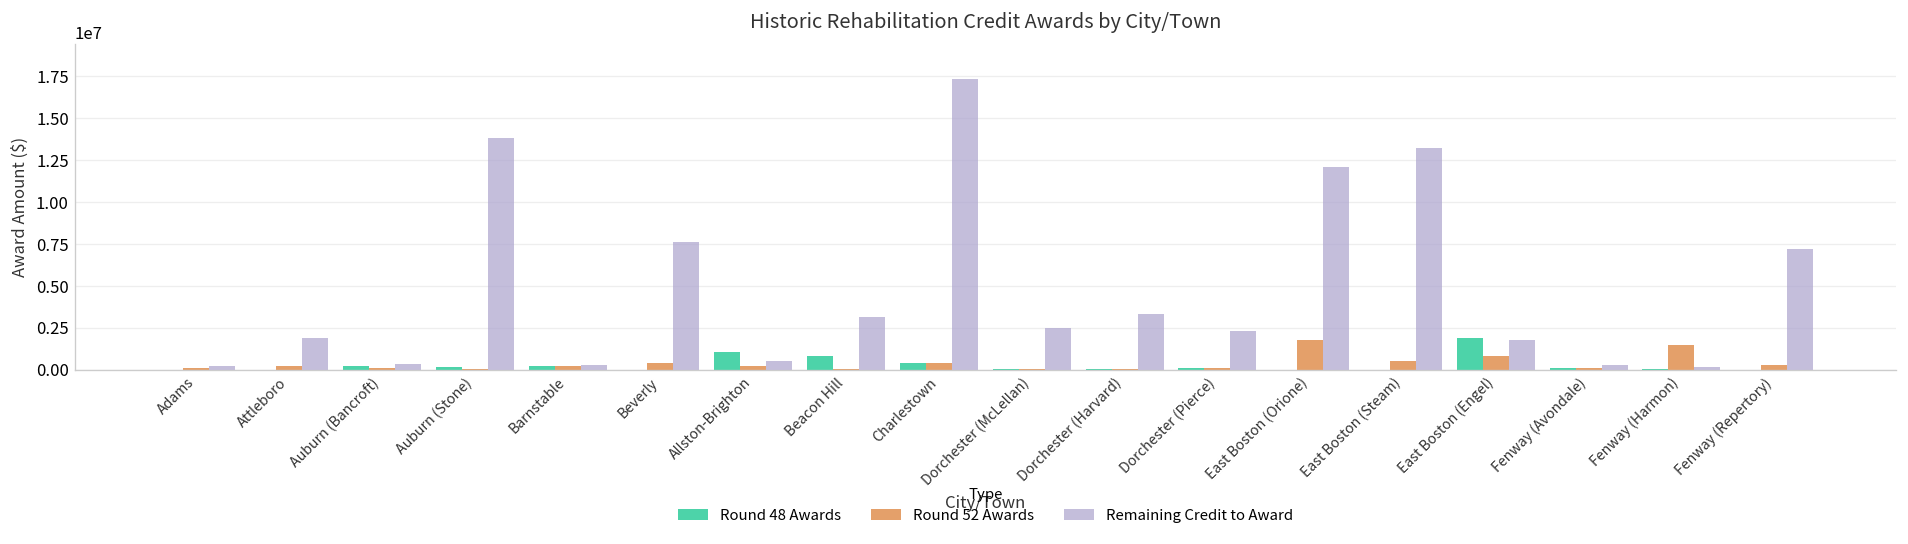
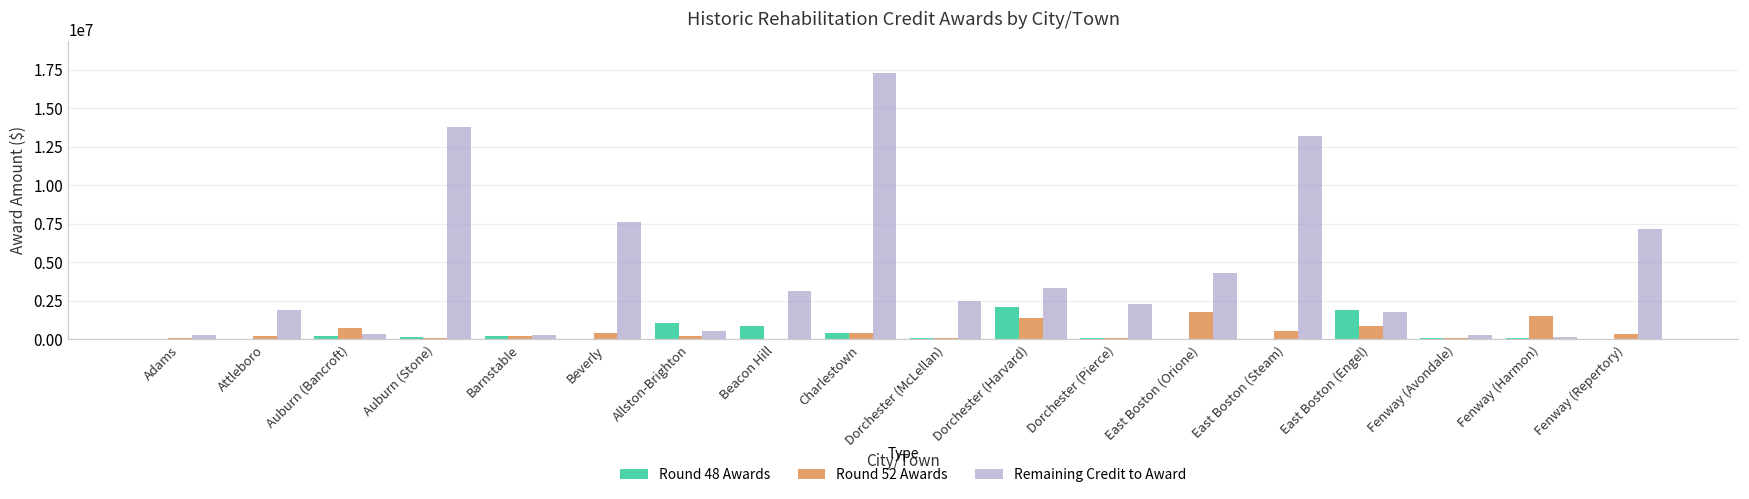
Round 52 Awards, Auburn (Bancroft): 100000 -> 700000
Round 48 Awards, Dorchester (Harvard): 100000 -> 2100000
Round 52 Awards, Dorchester (Harvard): 100000 -> 1400000
Remaining Credit to Award, East Boston (Orione): 12100000 -> 4300000
